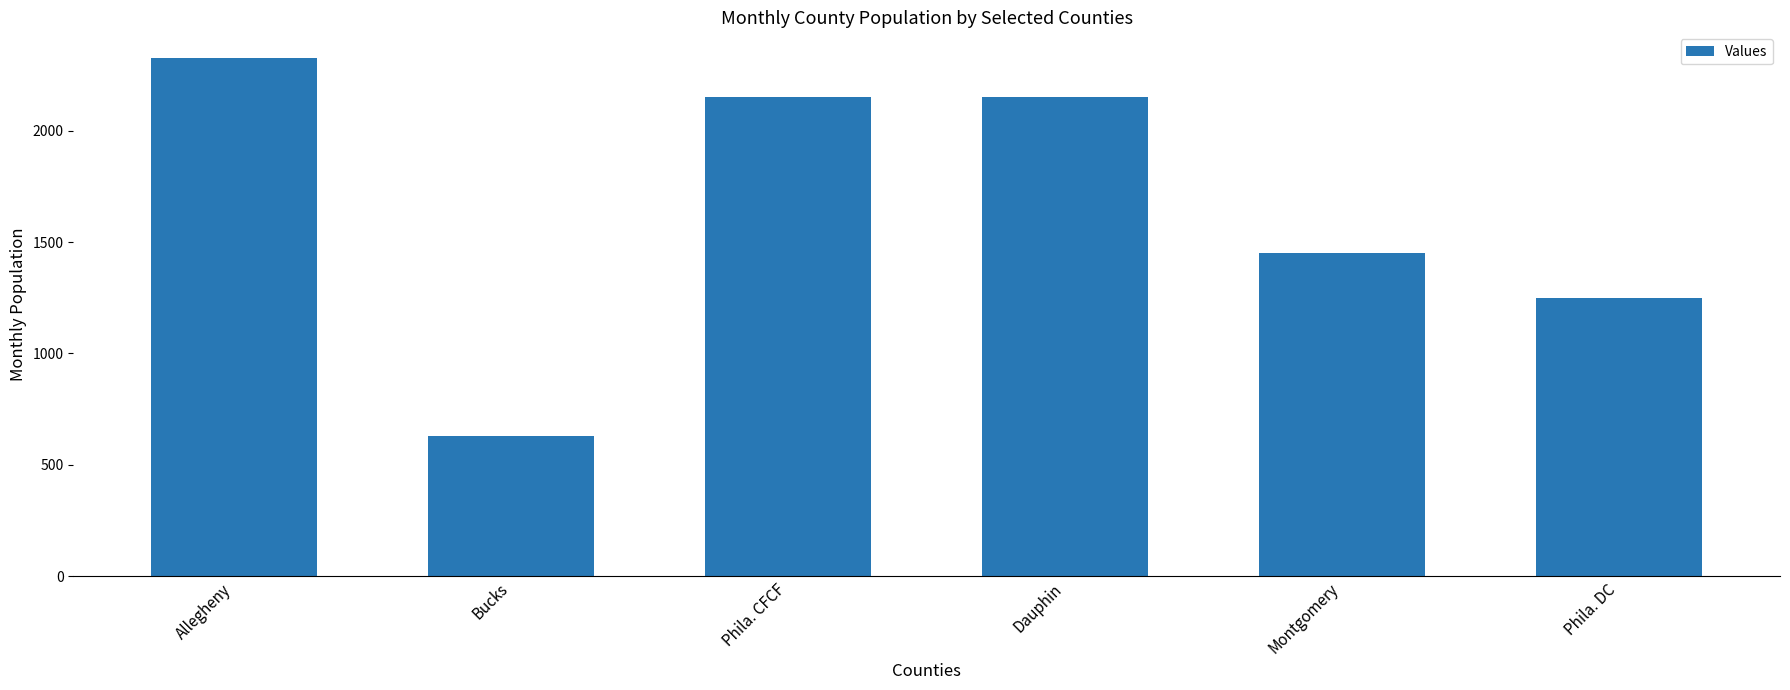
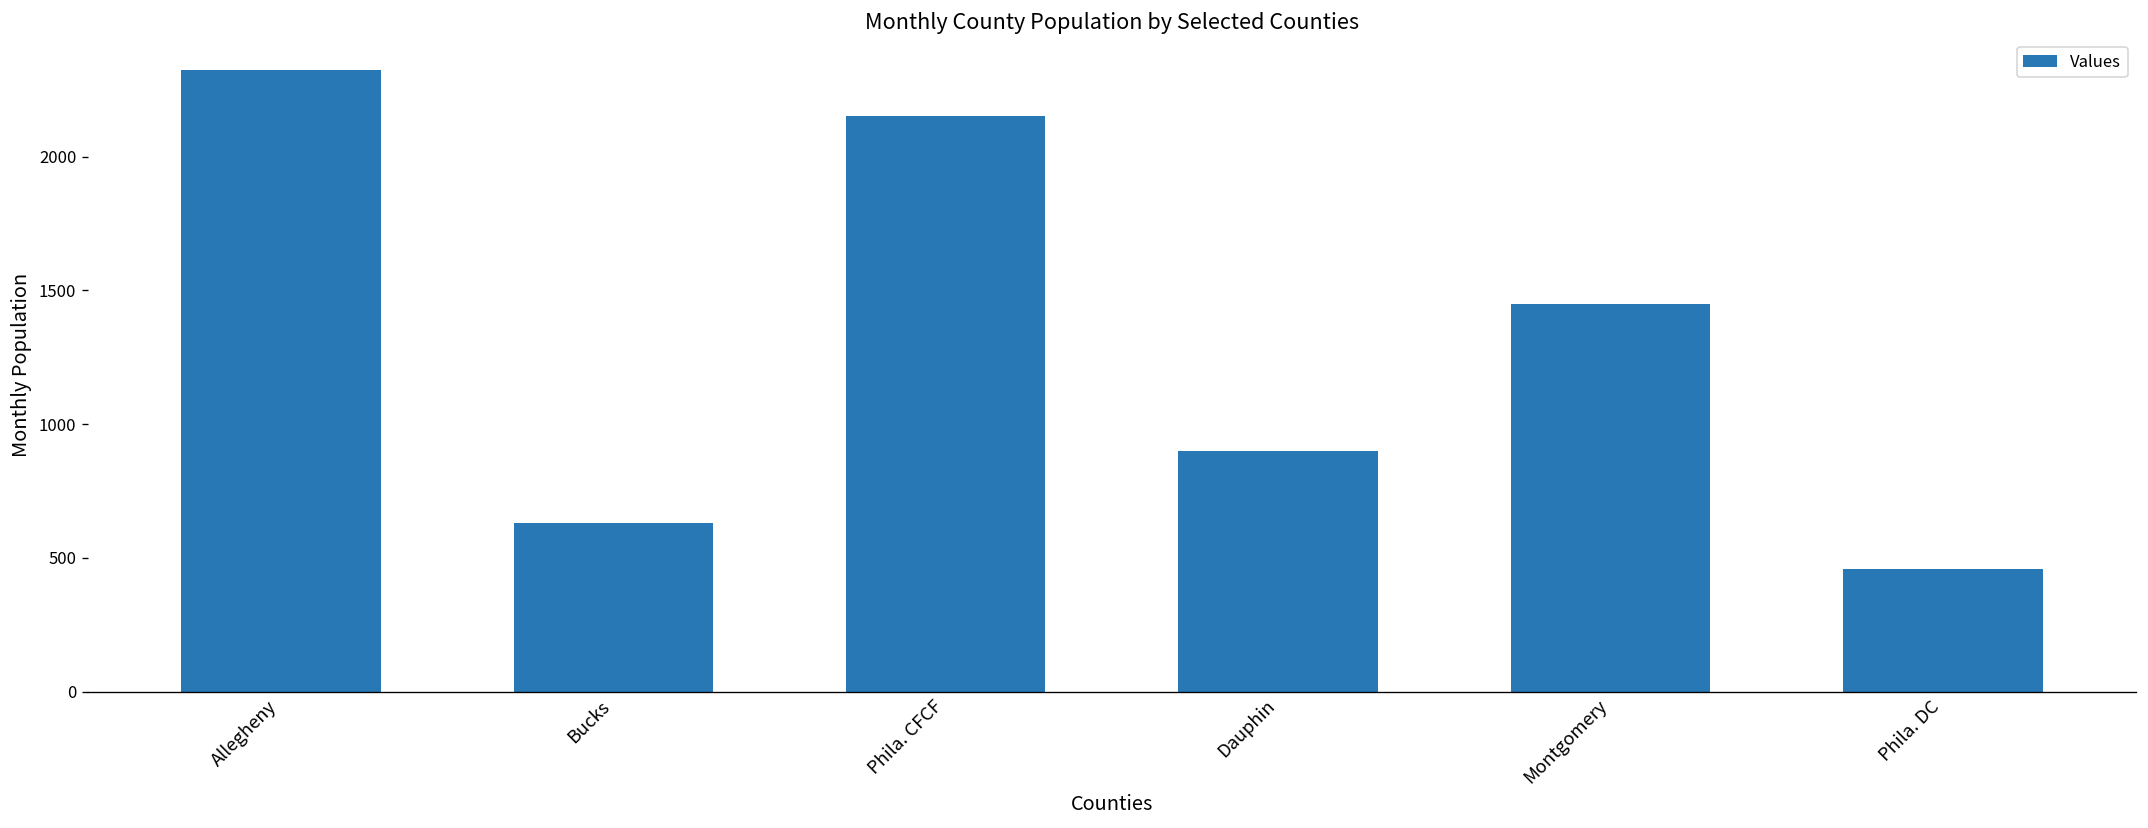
Dauphin: 2150 -> 900
Phila. DC: 1250 -> 460
